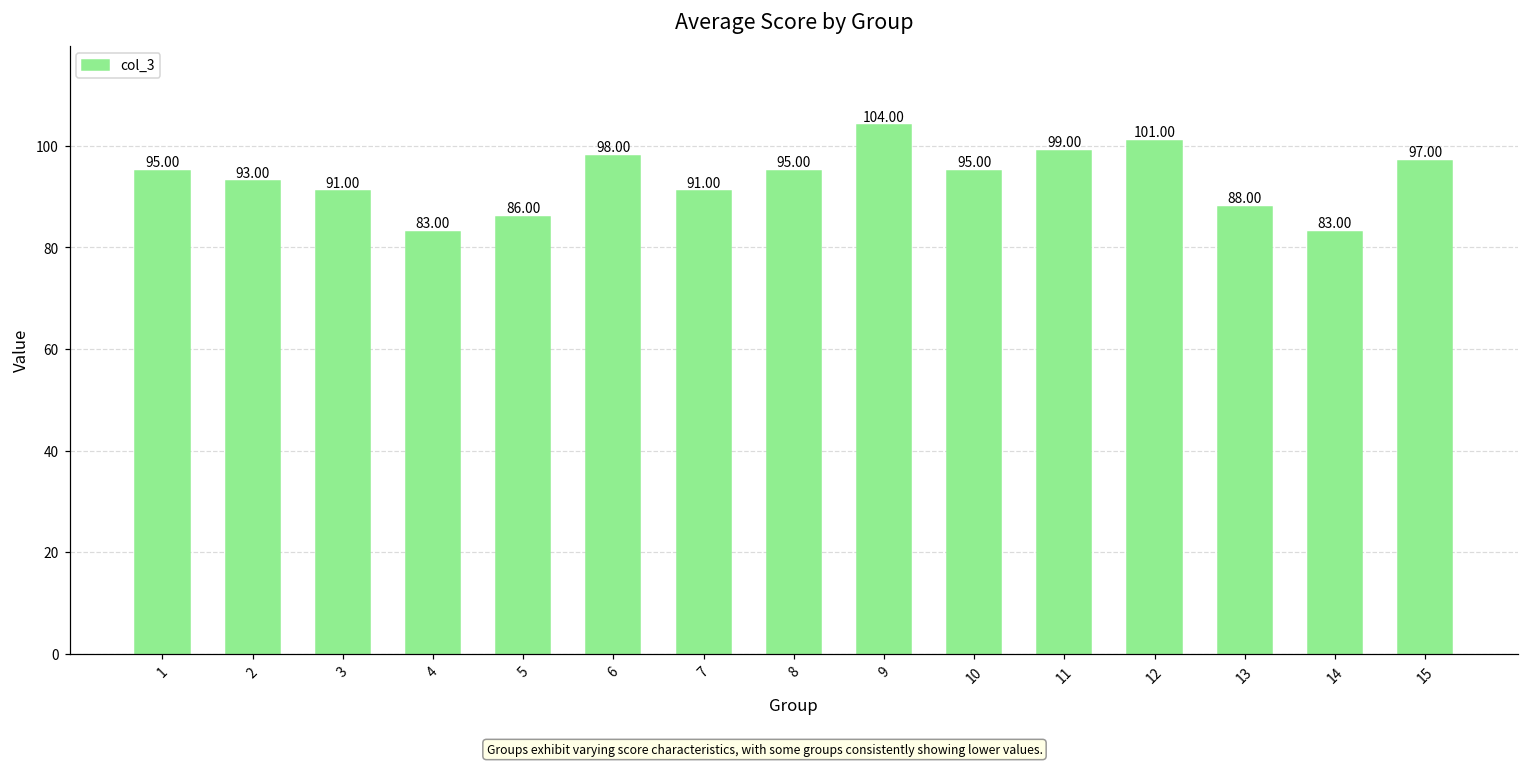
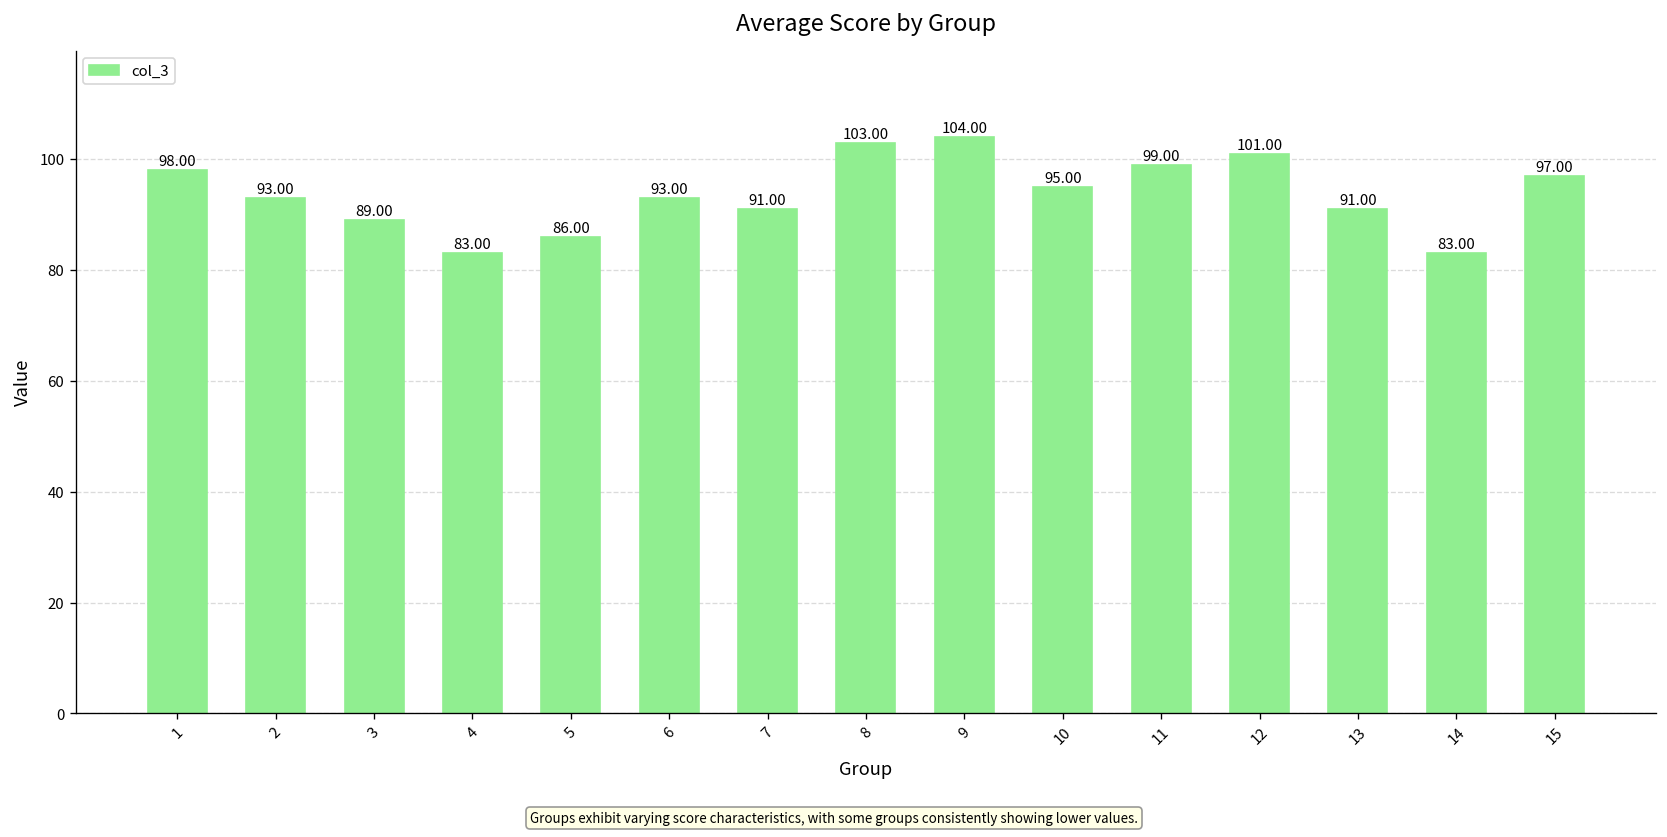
1: 95.00 -> 98.00
3: 91.00 -> 89.00
6: 98.00 -> 93.00
8: 95.00 -> 103.00
13: 88.00 -> 91.00
